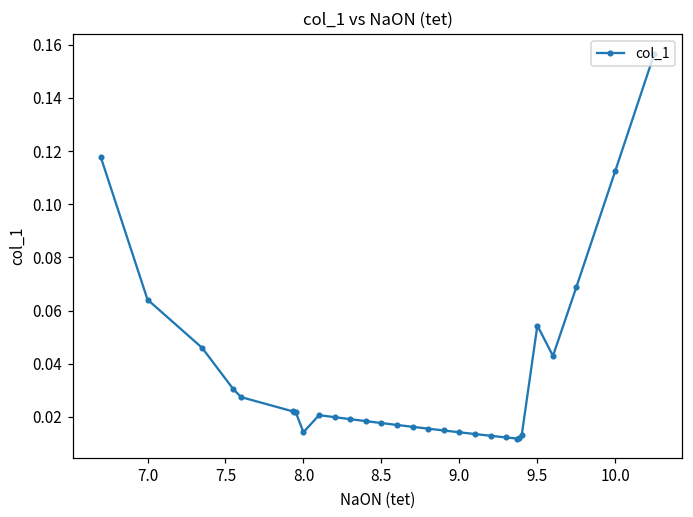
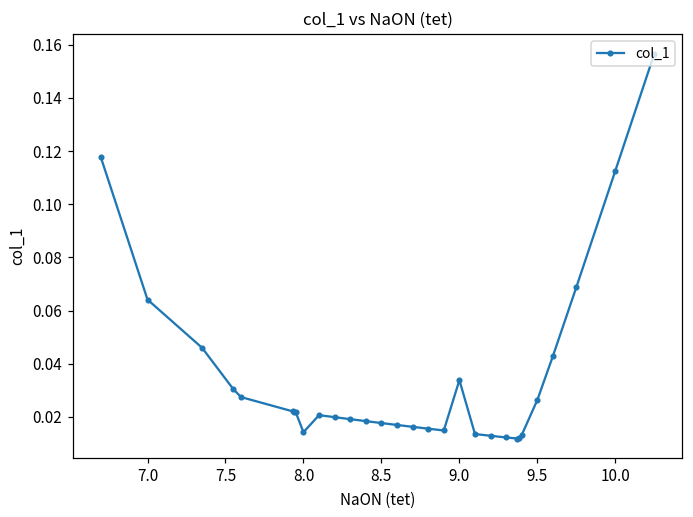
9.0: 0.014 -> 0.034
9.5: 0.054 -> 0.026
